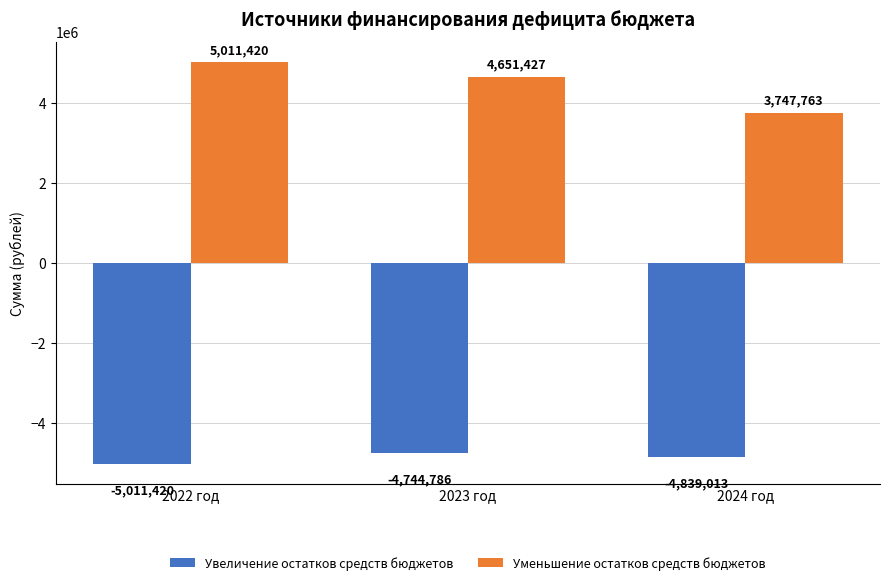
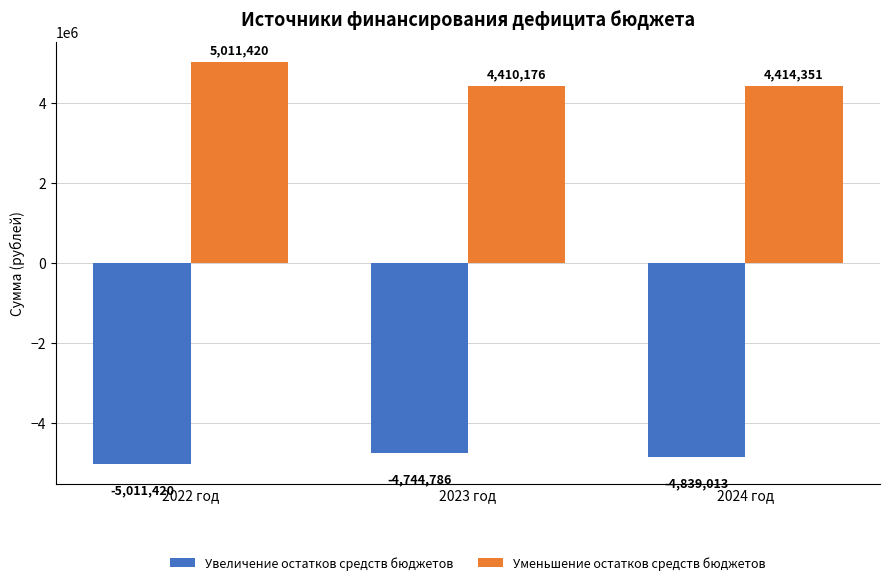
Уменьшение остатков средств бюджетов, 2023 год: 4,651,427 -> 4,410,176
Уменьшение остатков средств бюджетов, 2024 год: 3,747,763 -> 4,414,351
